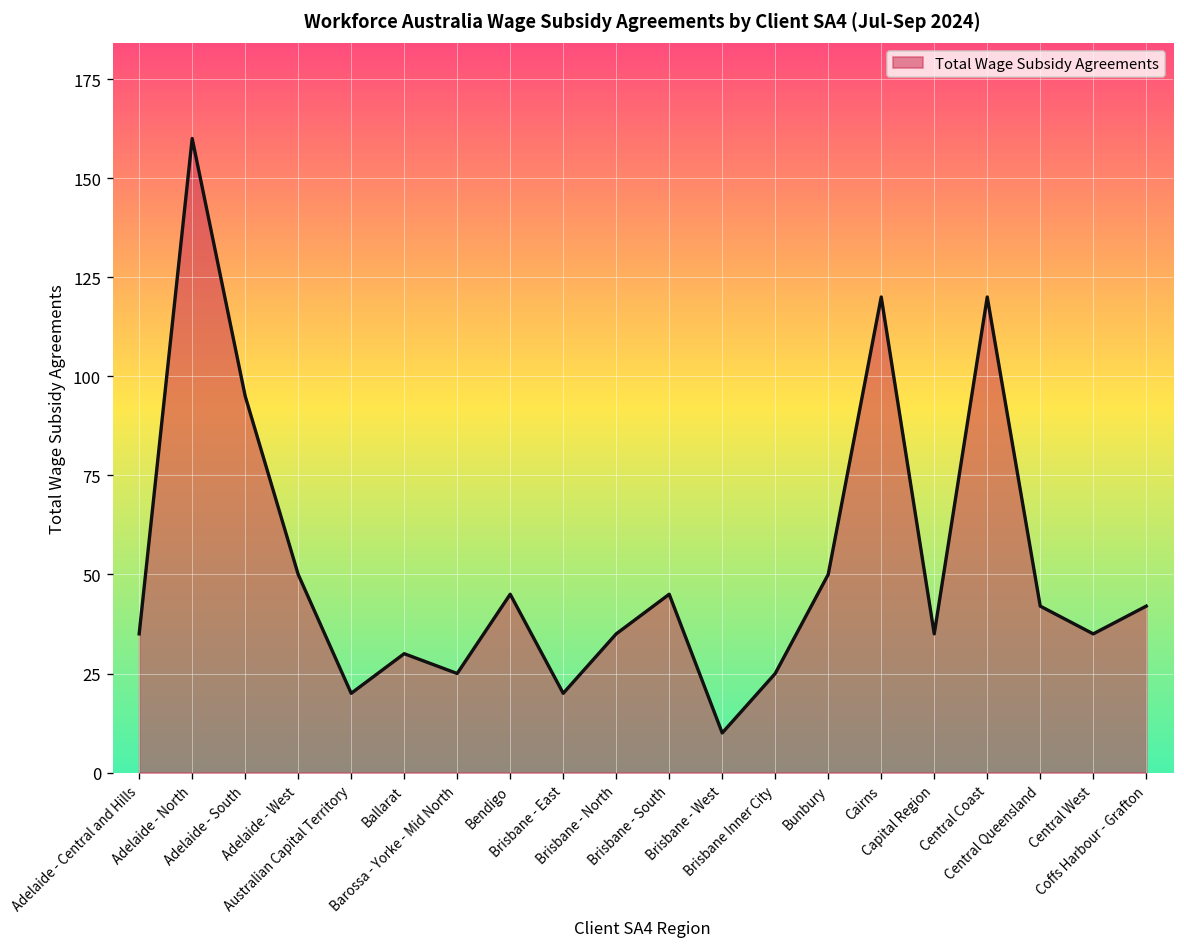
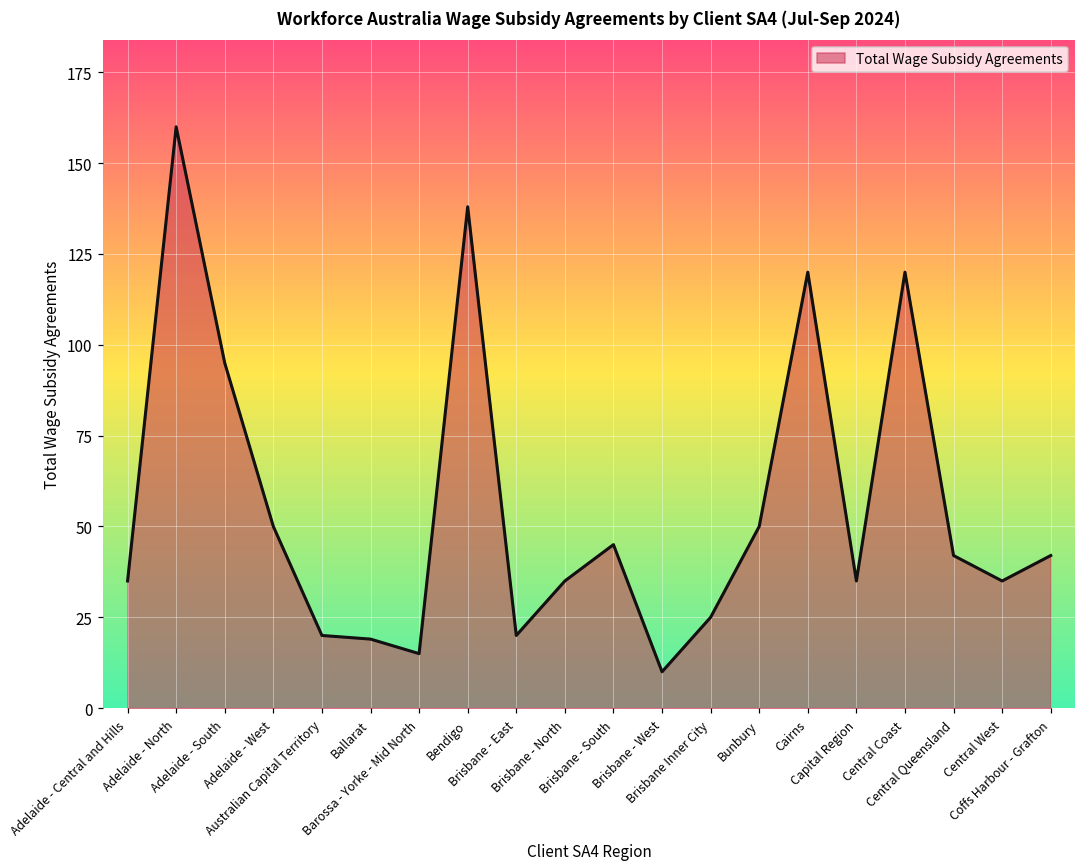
Ballarat: 30 -> 19
Barossa - Yorke - Mid North: 25 -> 15
Bendigo: 45 -> 138
